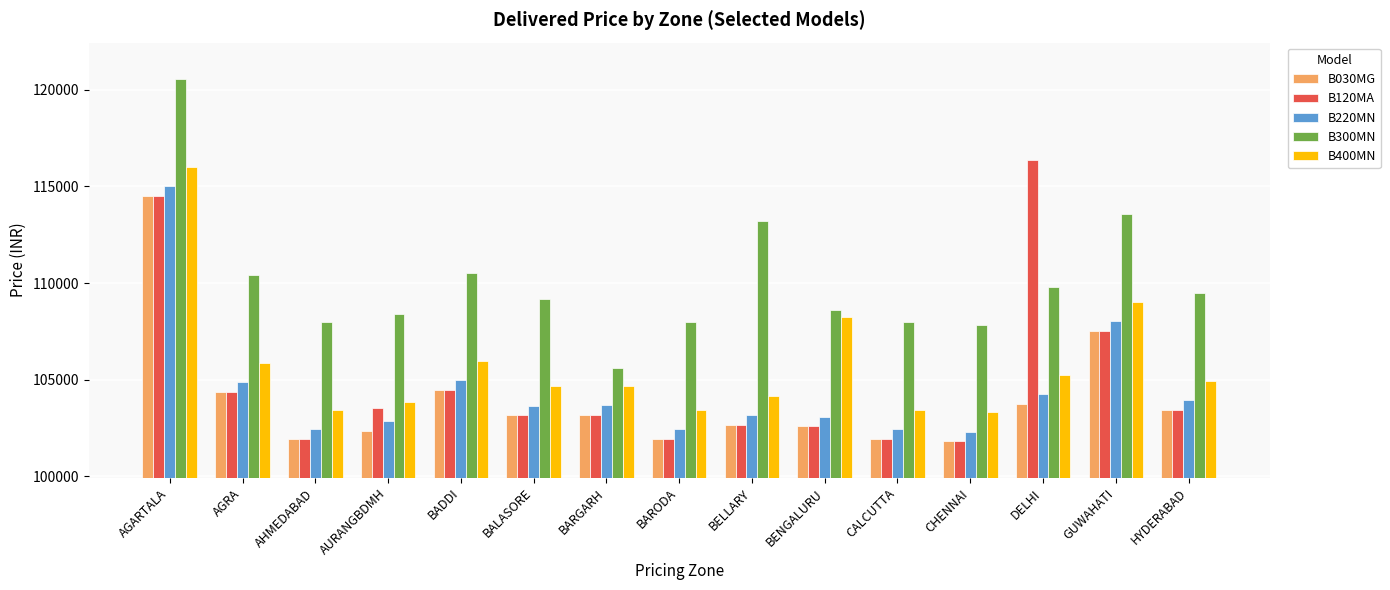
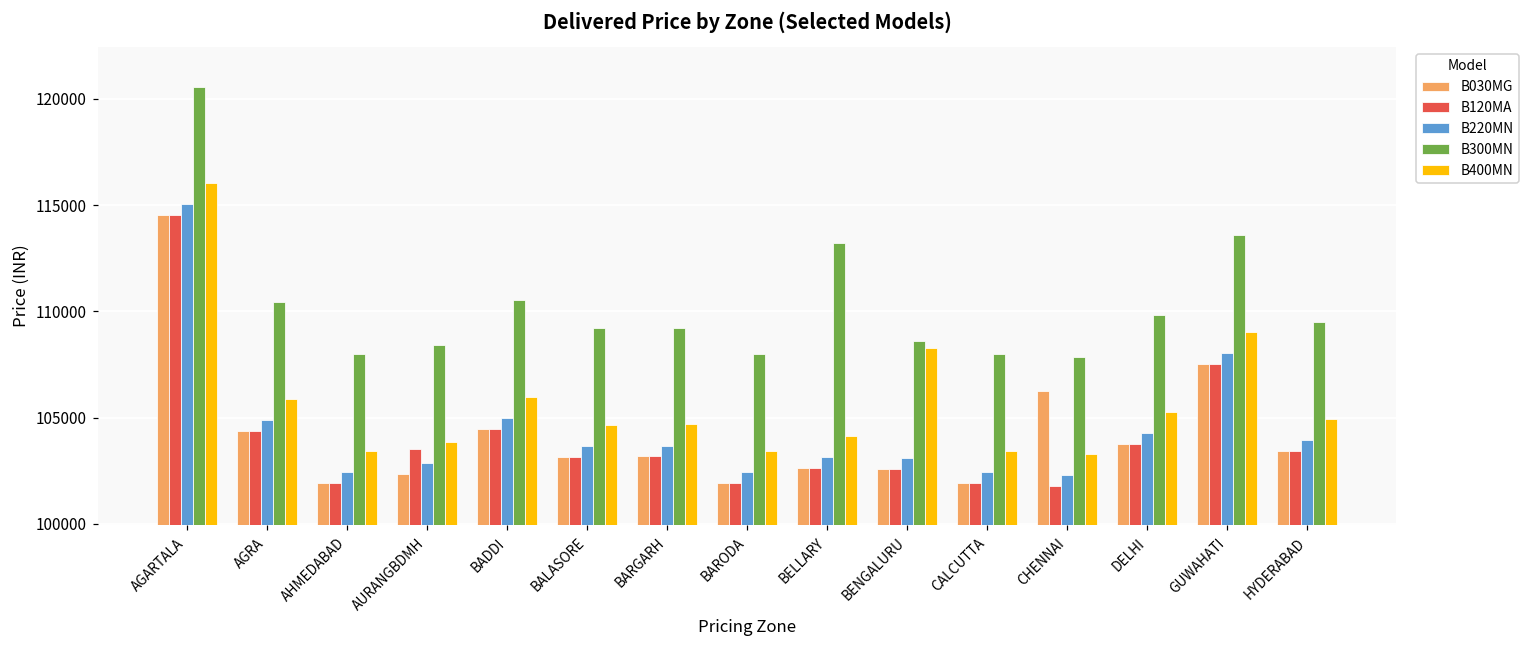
B300MN, BARGARH: 105600 -> 109200
B030MG, CHENNAI: 101800 -> 106200
B120MA, DELHI: 116400 -> 103800
